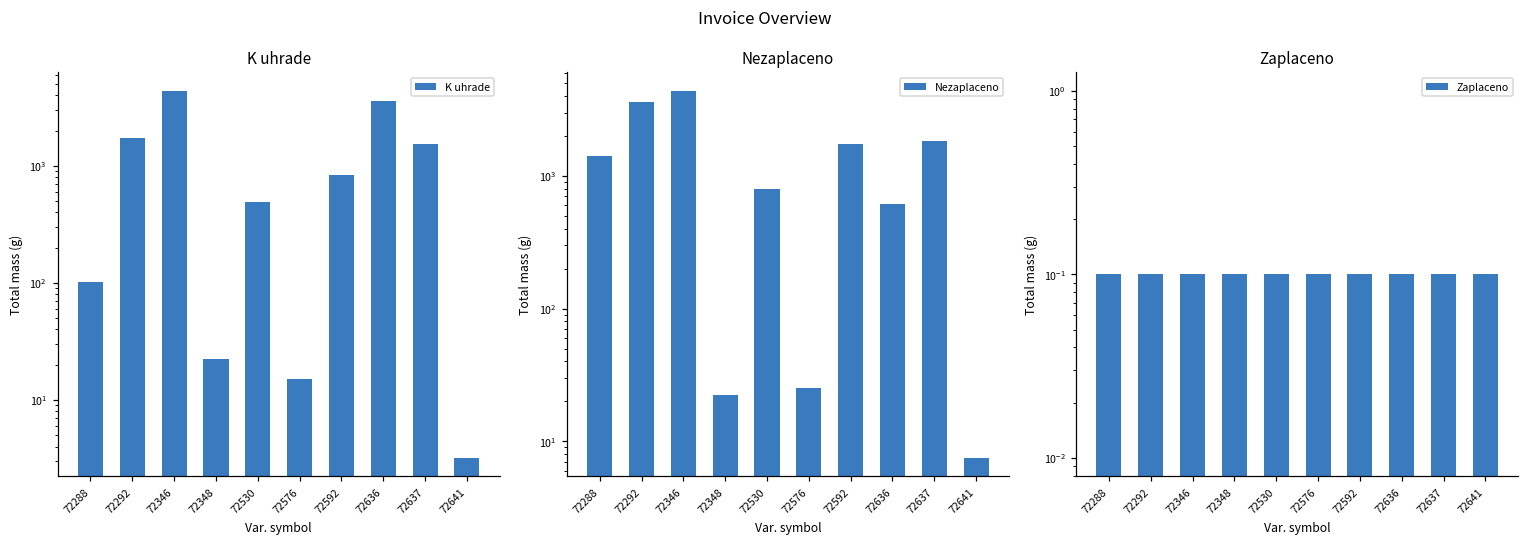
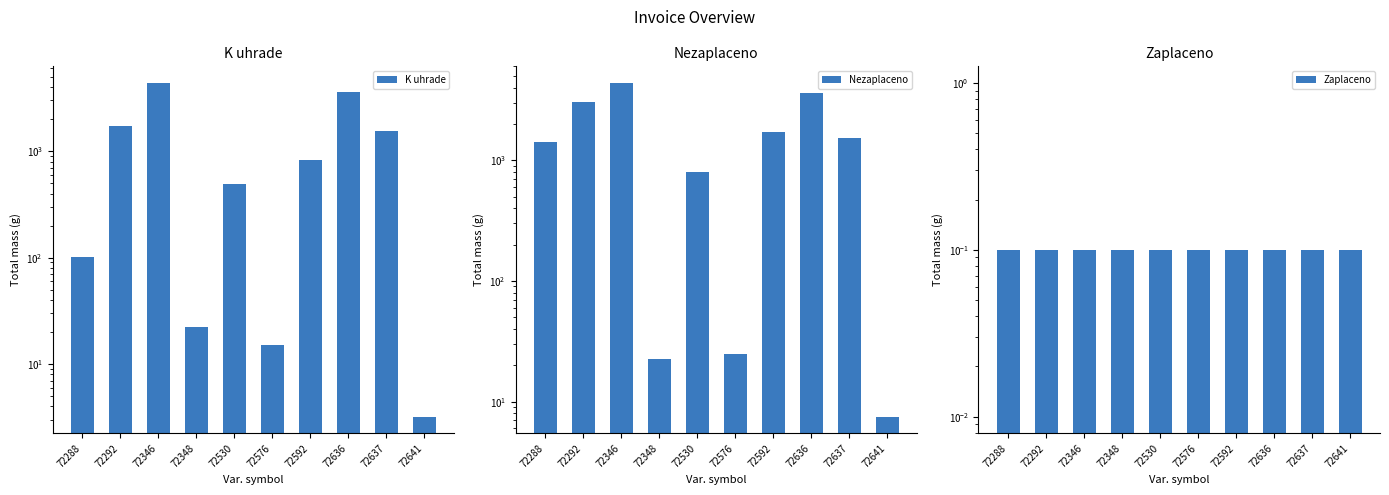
Nezaplaceno, 72292: 3600 -> 3000
Nezaplaceno, 72636: 600 -> 3600
Nezaplaceno, 72637: 1800 -> 1500
